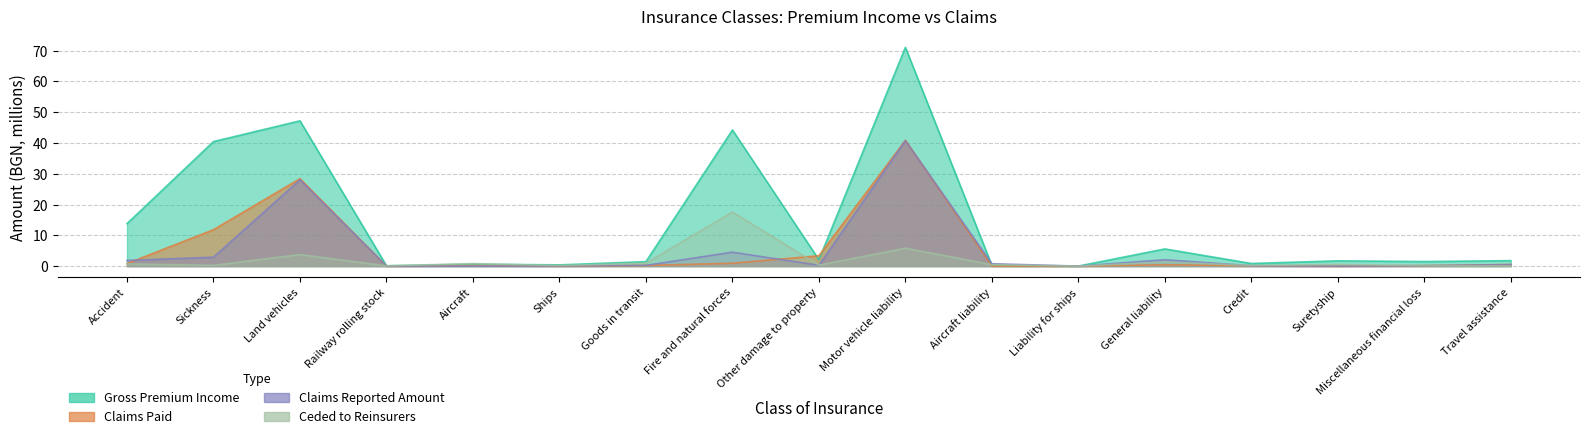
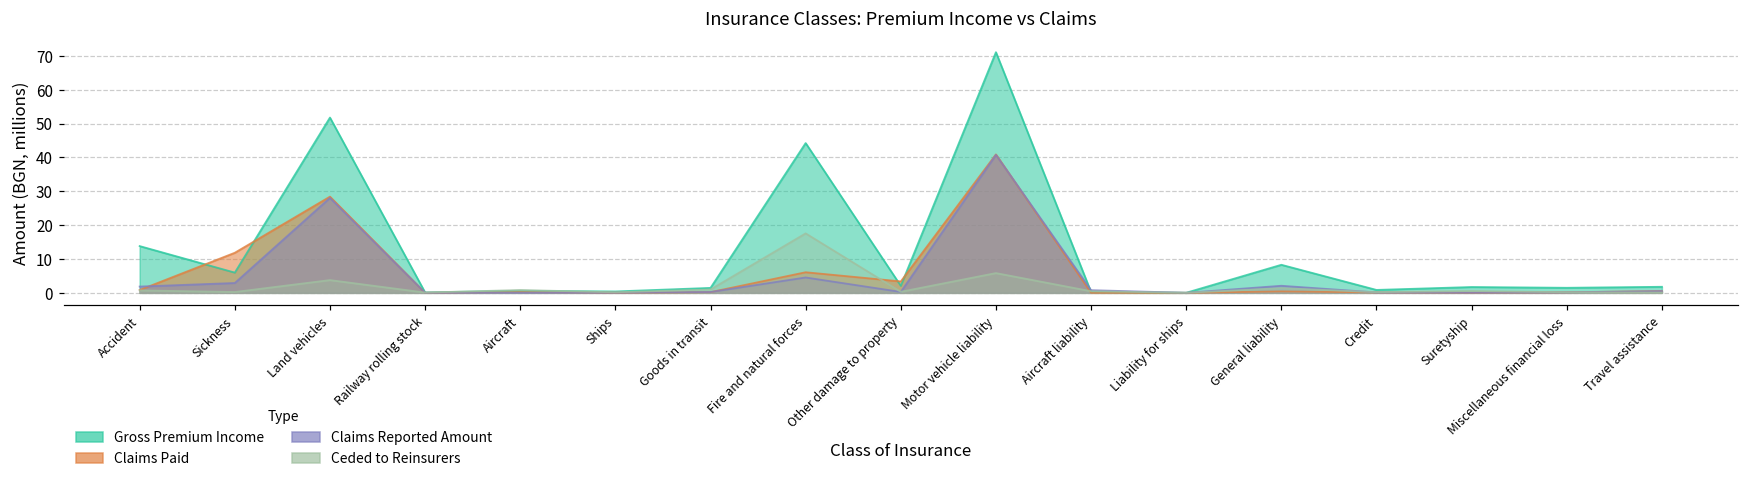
Gross Premium Income, Sickness: 40 -> 6
Gross Premium Income, Land vehicles: 47 -> 52
Claims Paid, Fire and natural forces: 1 -> 6
Gross Premium Income, General liability: 6 -> 8
